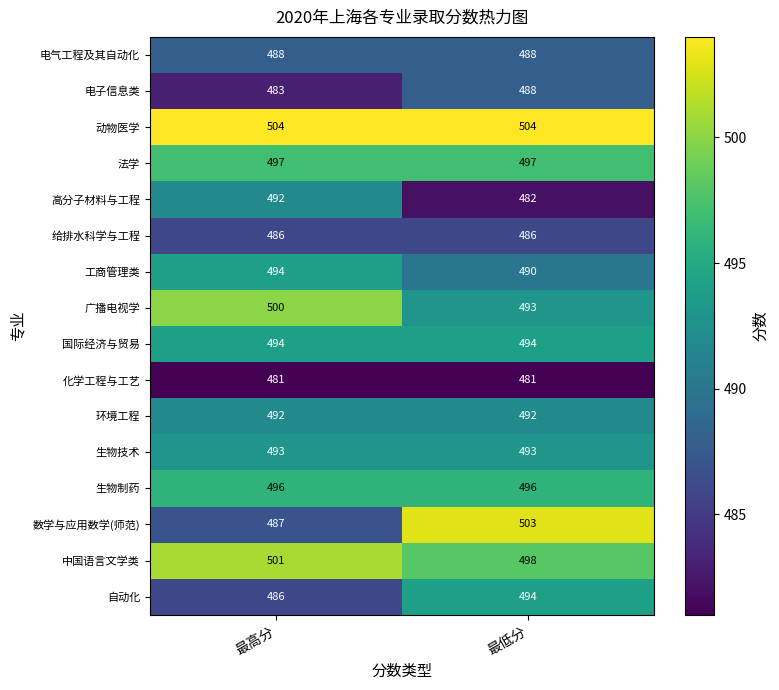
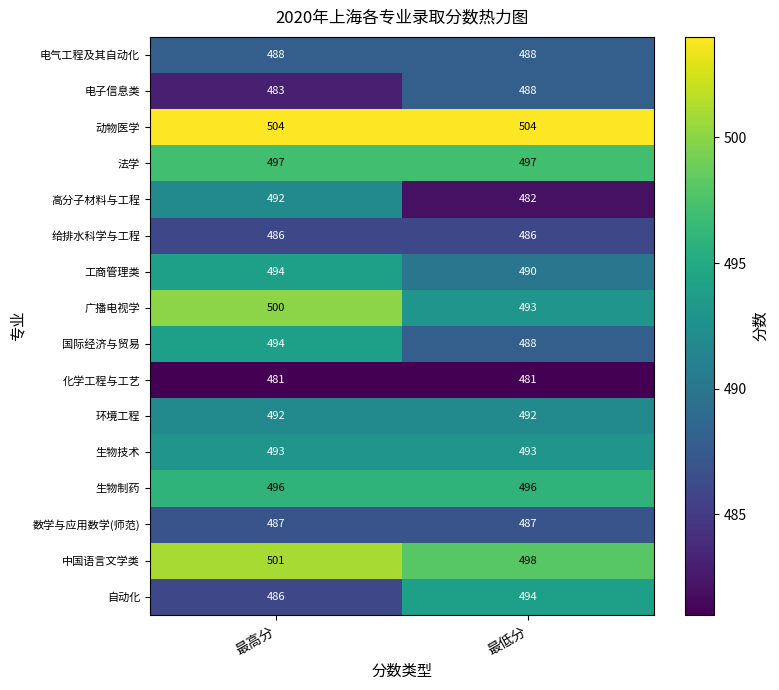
国际经济与贸易, 最低分: 494 -> 488
数学与应用数学(师范), 最低分: 503 -> 487
